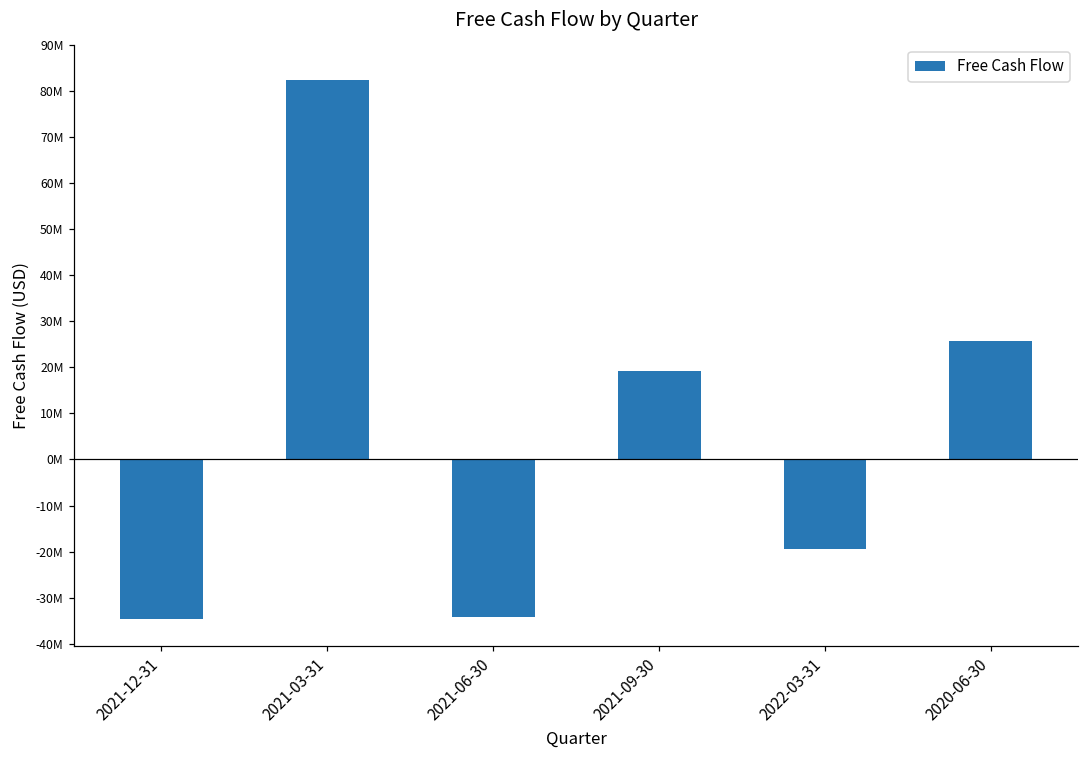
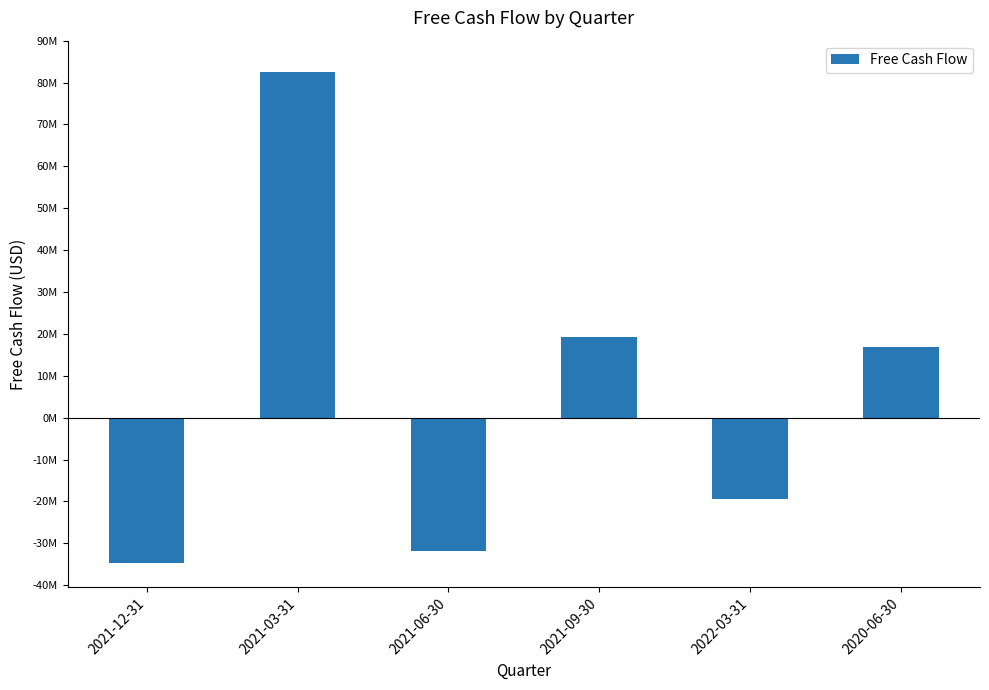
2021-06-30: -34000000 -> -32000000
2020-06-30: 26000000 -> 17000000
